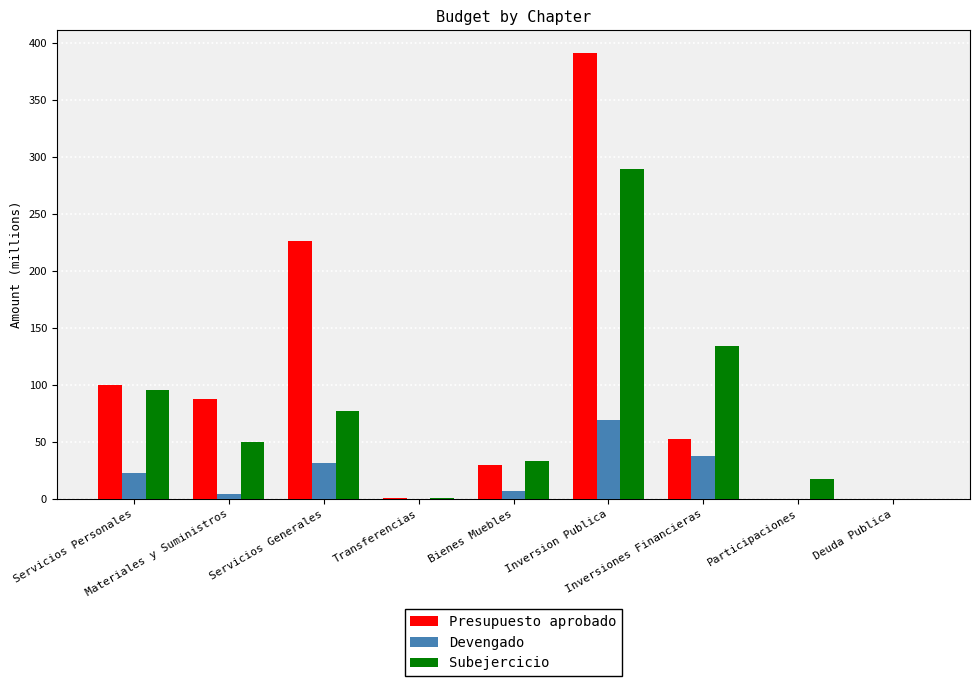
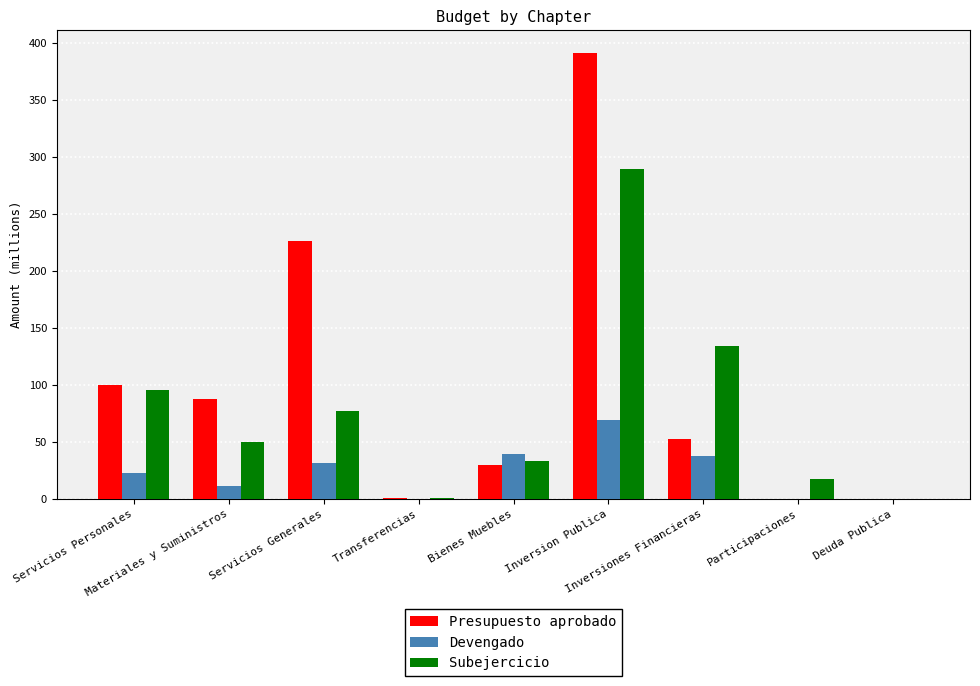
Devengado, Materiales y Suministros: 4 -> 12
Devengado, Bienes Muebles: 7 -> 40
